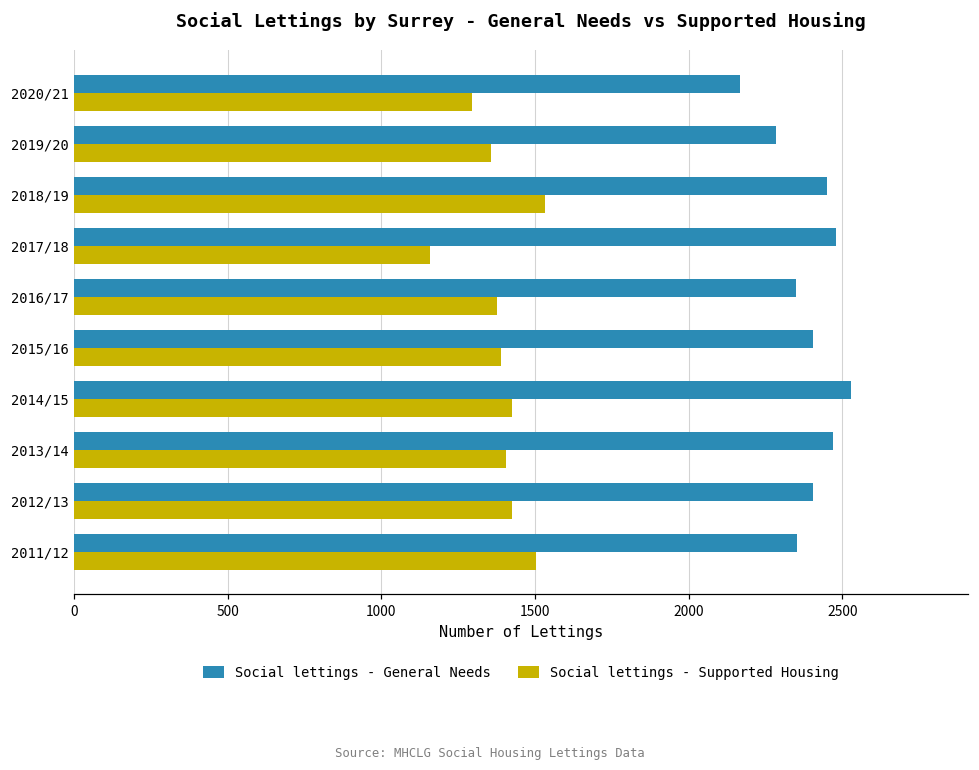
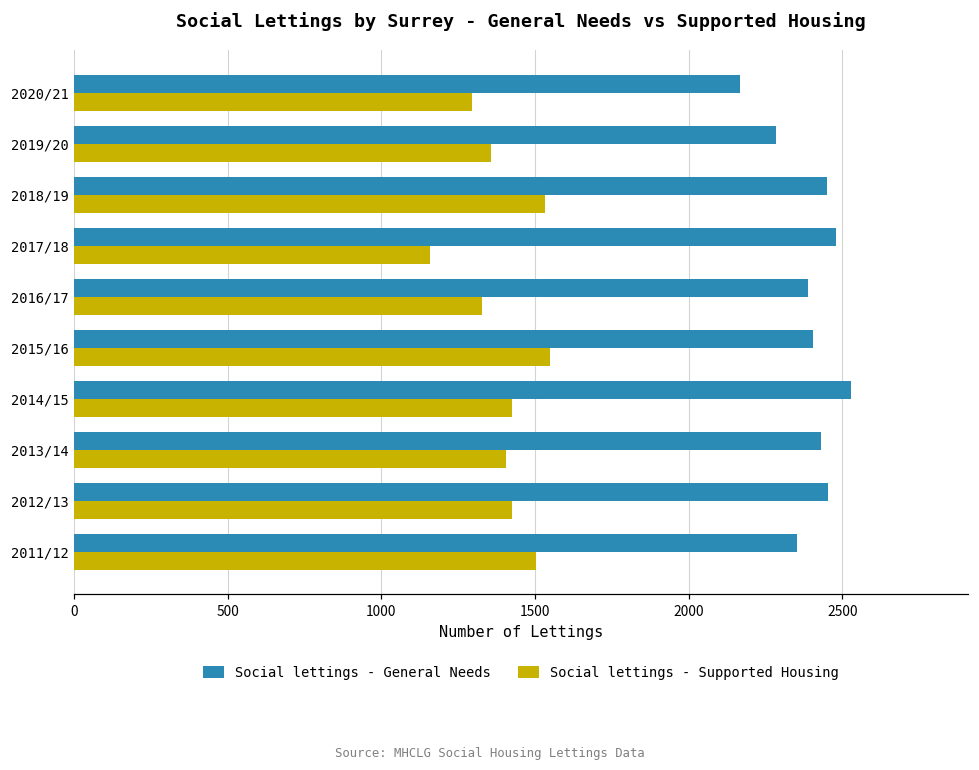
Social lettings - General Needs, 2016/17: 2350 -> 2390
Social lettings - Supported Housing, 2016/17: 1380 -> 1330
Social lettings - Supported Housing, 2015/16: 1390 -> 1550
Social lettings - General Needs, 2013/14: 2470 -> 2430
Social lettings - General Needs, 2012/13: 2410 -> 2450
